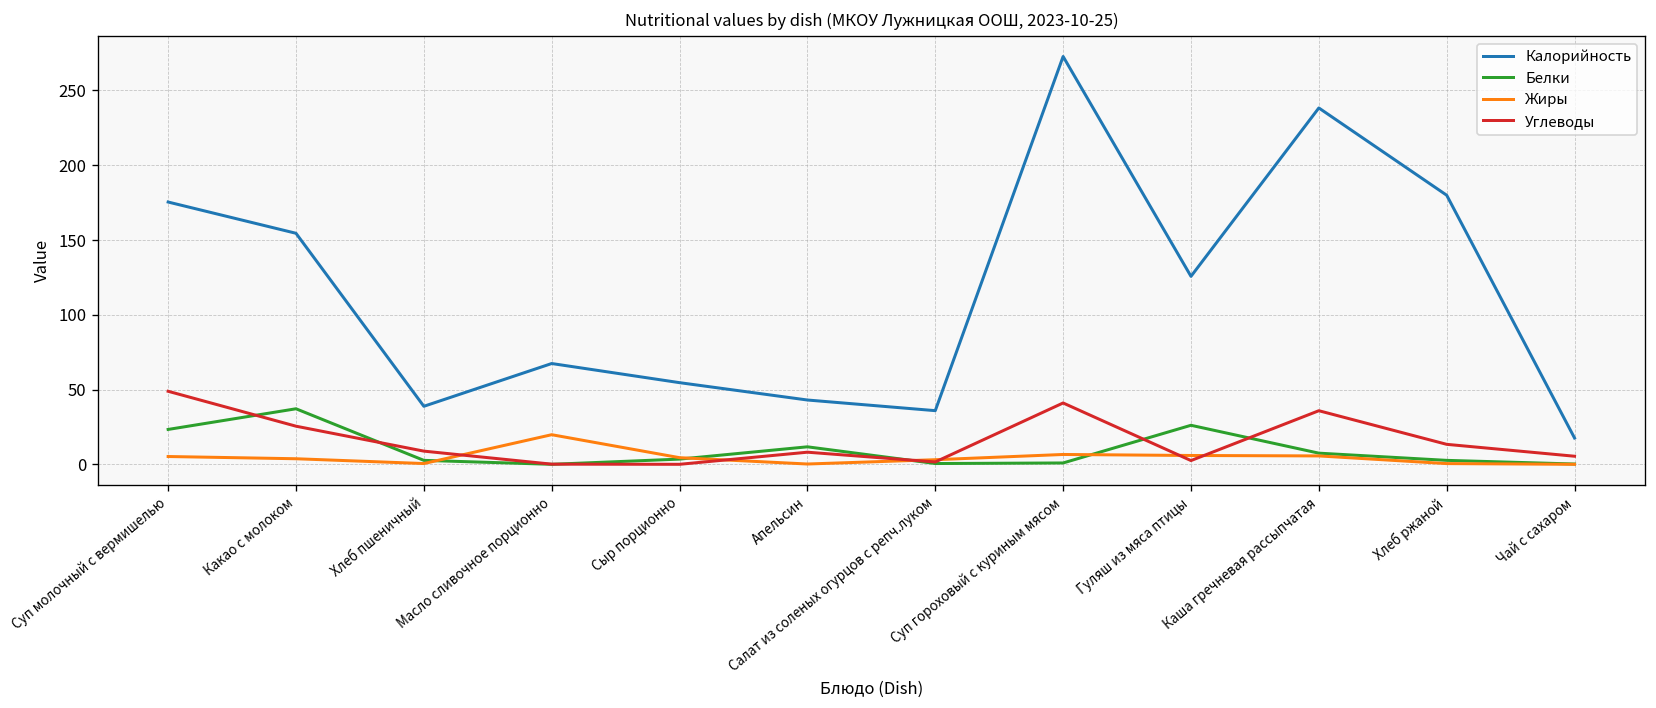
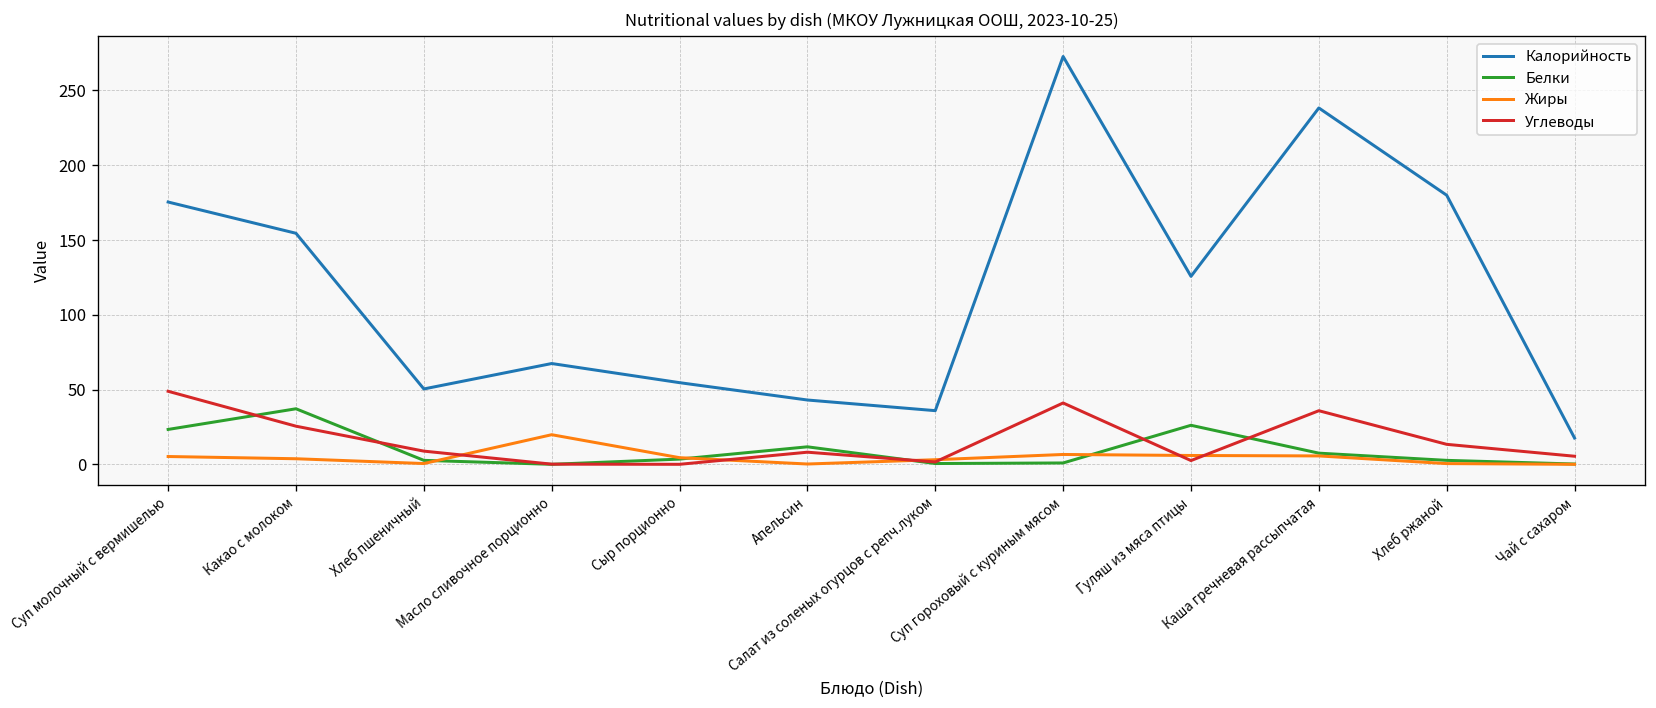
Калорийность, Хлеб пшеничный: 39 -> 50
